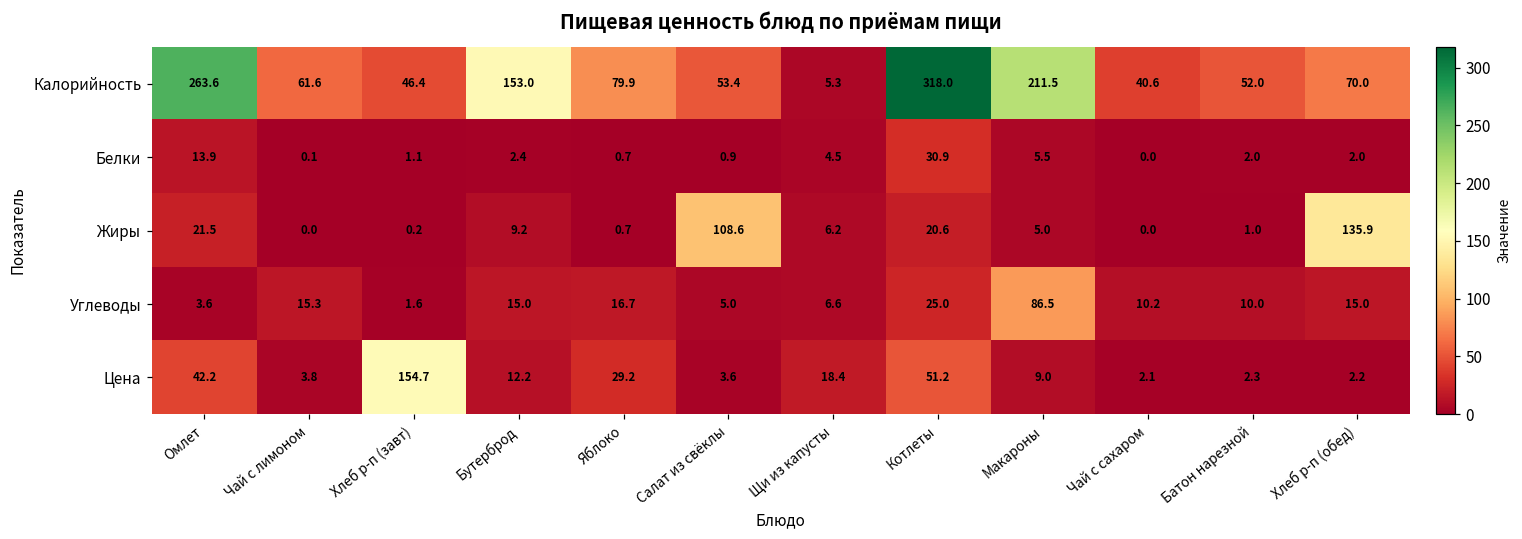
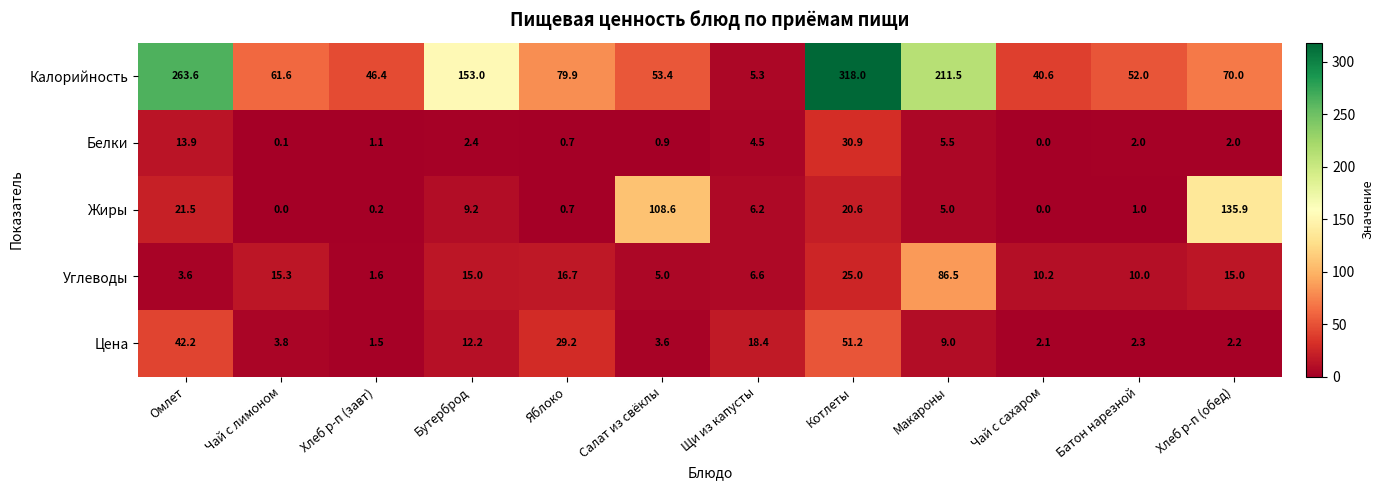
Цена, Хлеб р-п (завт): 154.7 -> 1.5
